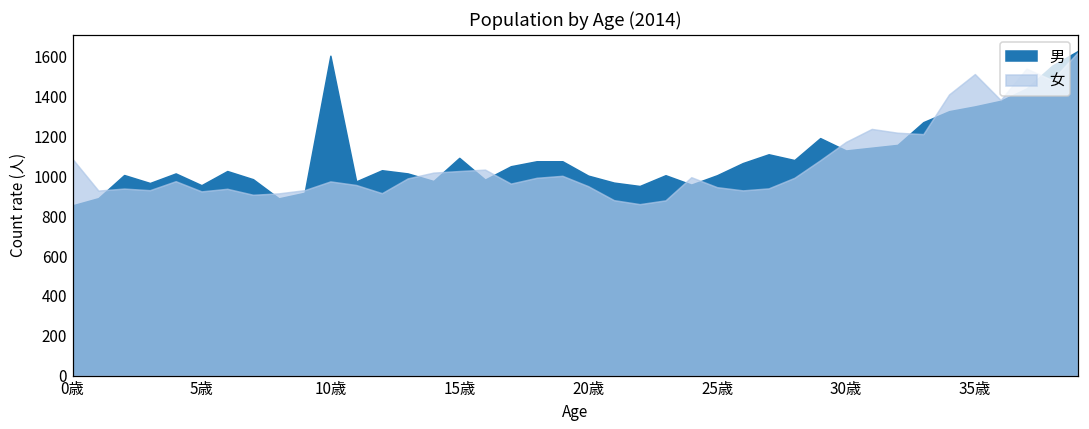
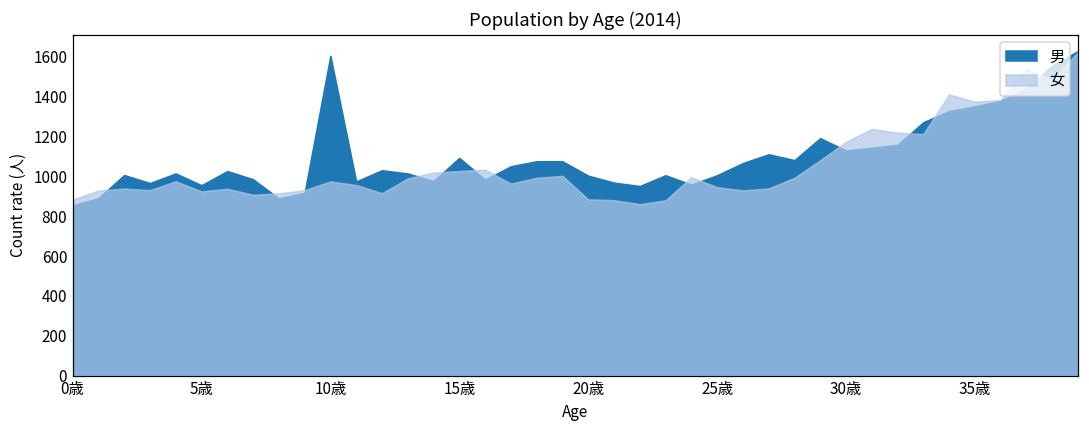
女, 0歳: 1090 -> 880
女, 20歳: 950 -> 880
女, 35歳: 1510 -> 1370
